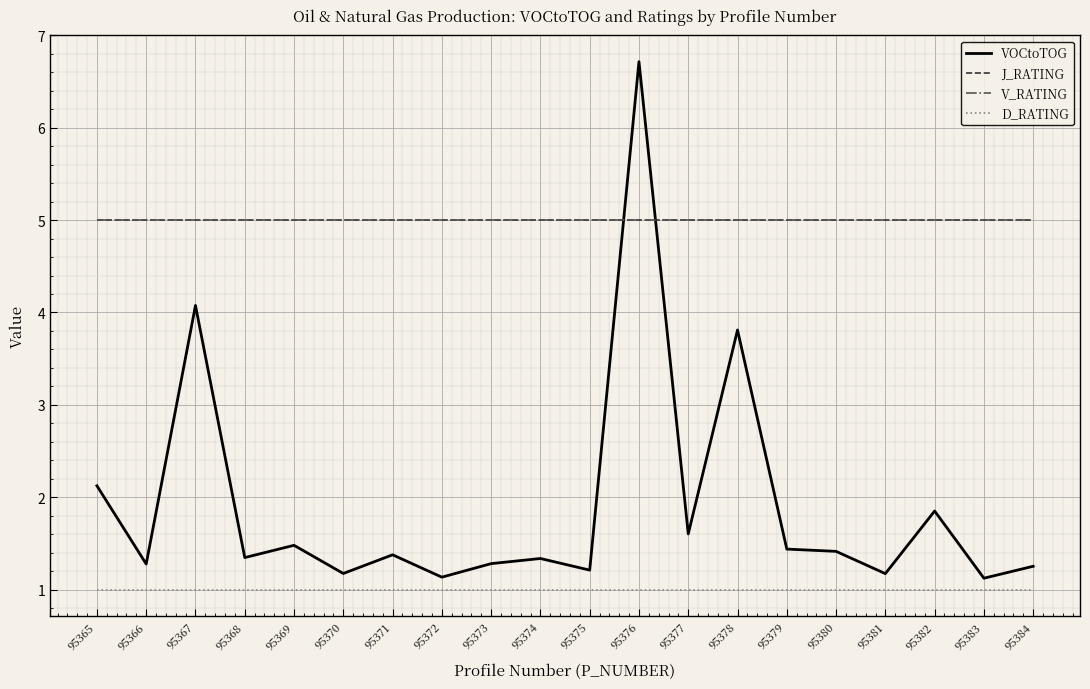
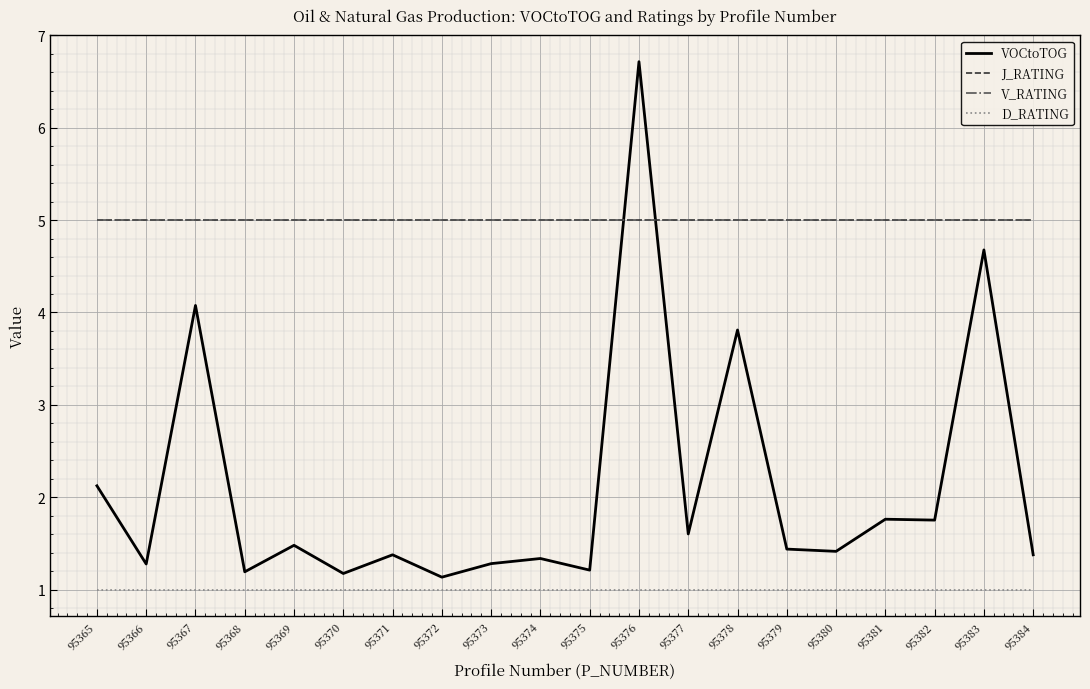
VOCtoTOG, 95368: 1.3 -> 1.2
VOCtoTOG, 95381: 1.2 -> 1.8
VOCtoTOG, 95382: 1.9 -> 1.8
VOCtoTOG, 95383: 1.1 -> 4.7
VOCtoTOG, 95384: 1.3 -> 1.4
